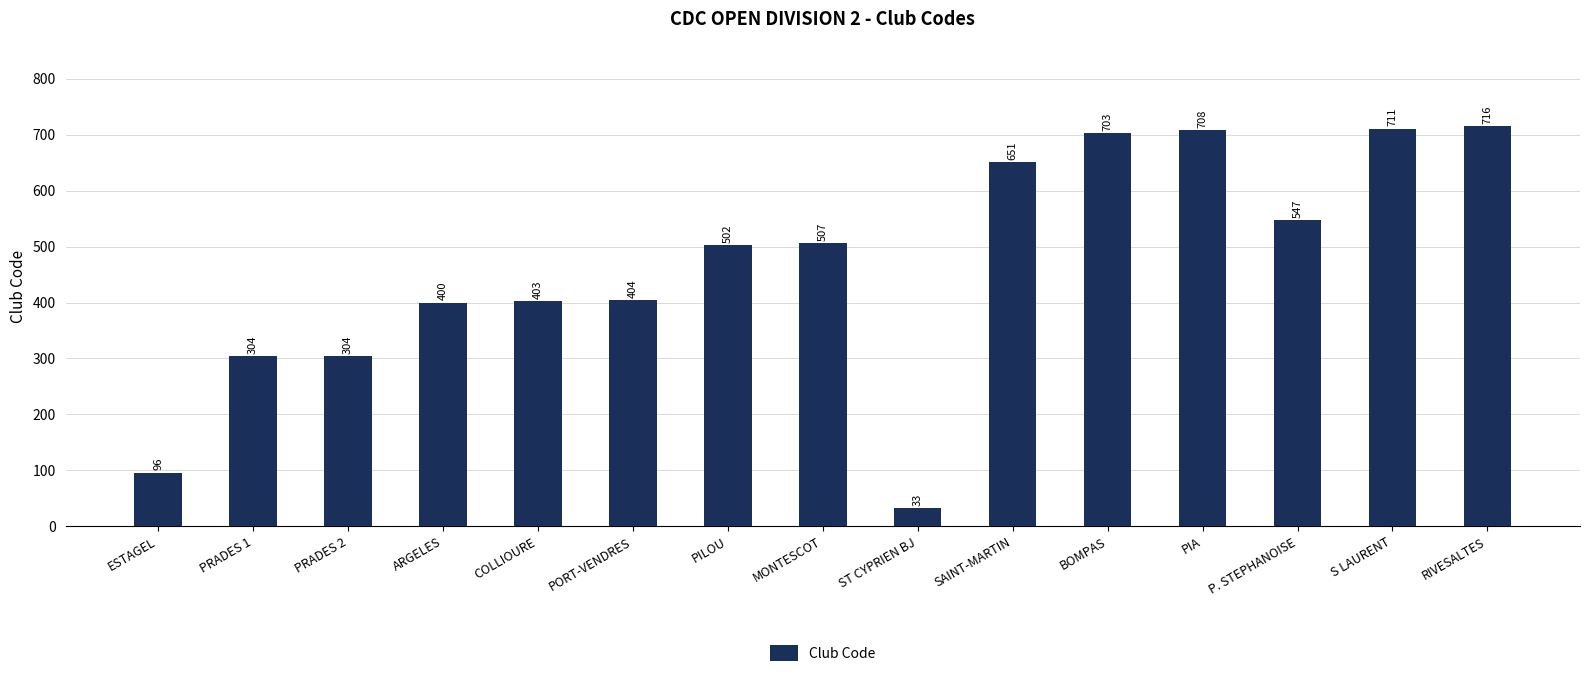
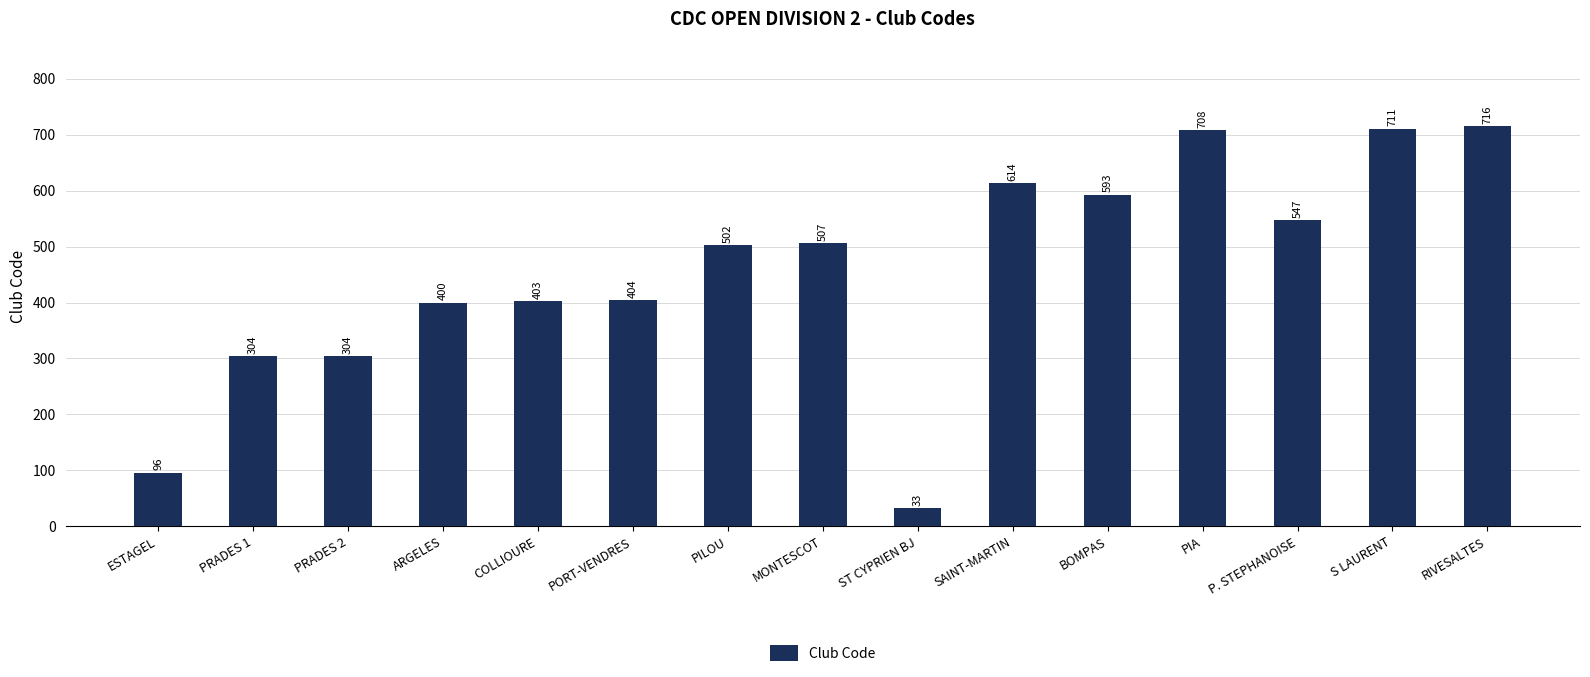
SAINT-MARTIN: 651 -> 614
BOMPAS: 703 -> 593
